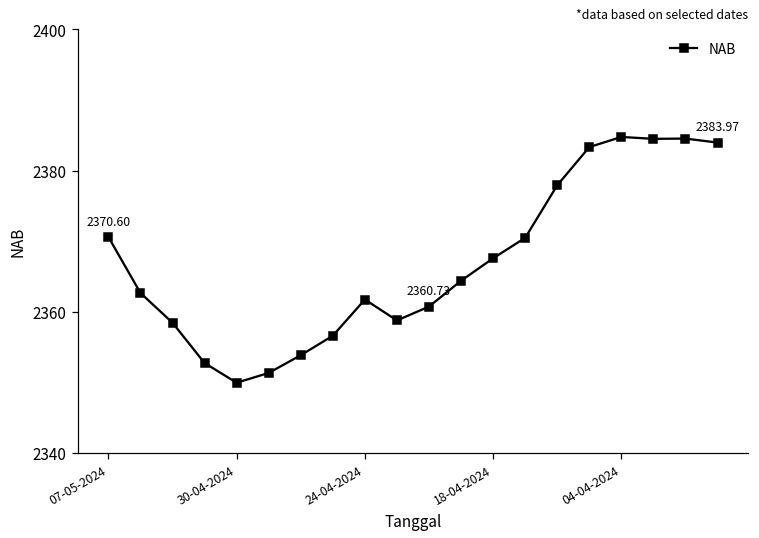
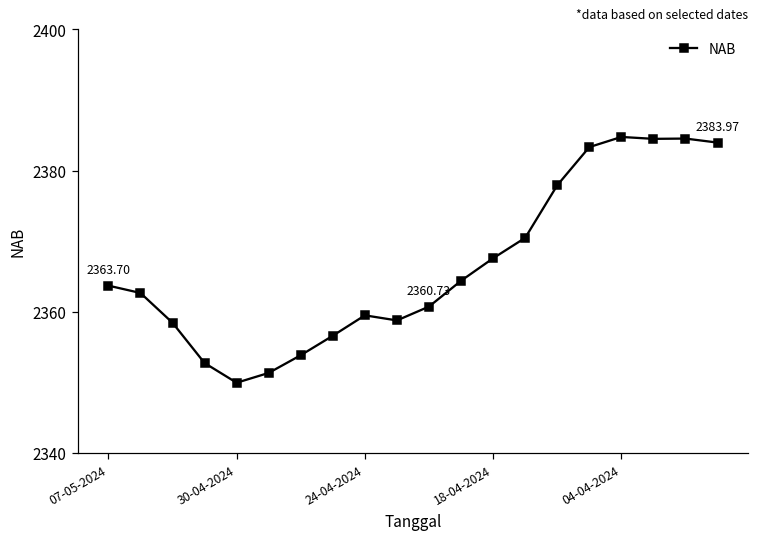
07-05-2024: 2370.60 -> 2363.70
24-04-2024: 2362 -> 2359
